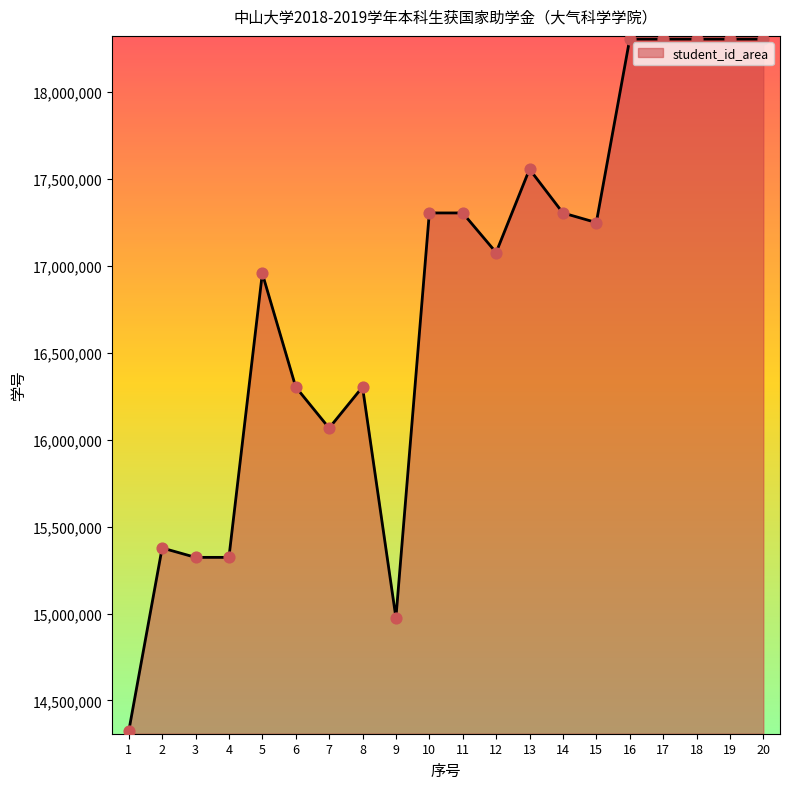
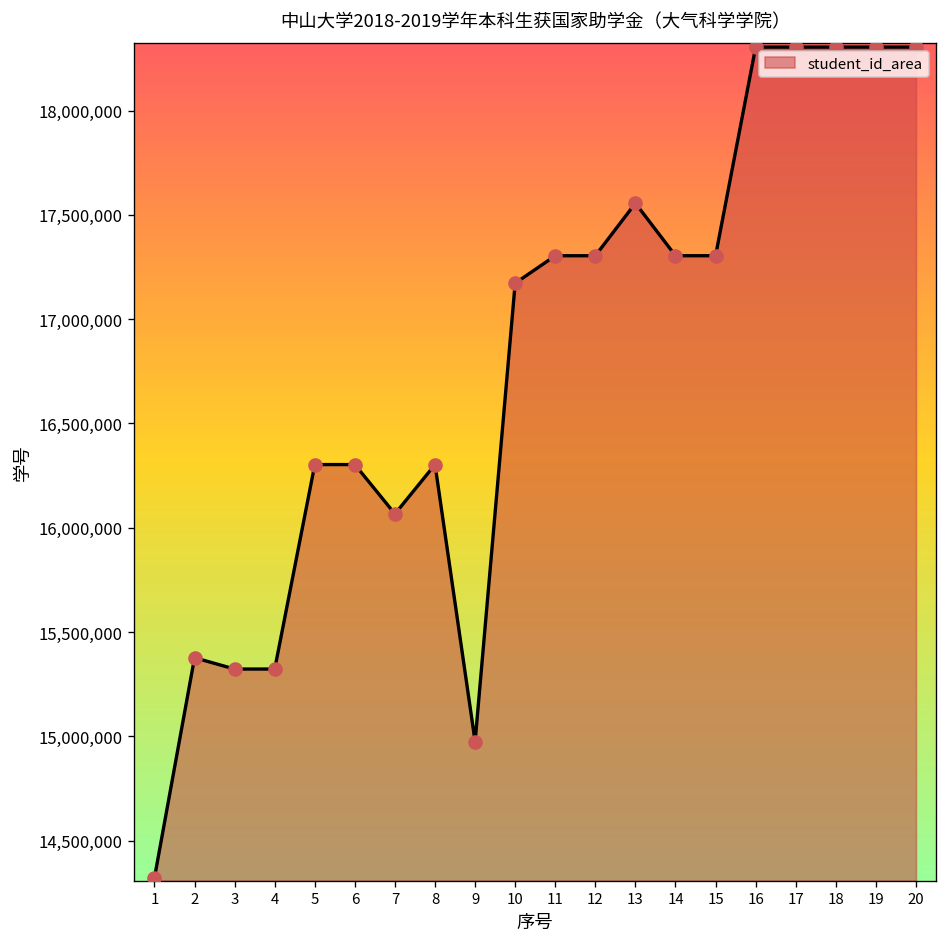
5: 16,960,000 -> 16,300,000
10: 17,300,000 -> 17,170,000
12: 17,080,000 -> 17,300,000
15: 17,250,000 -> 17,300,000
